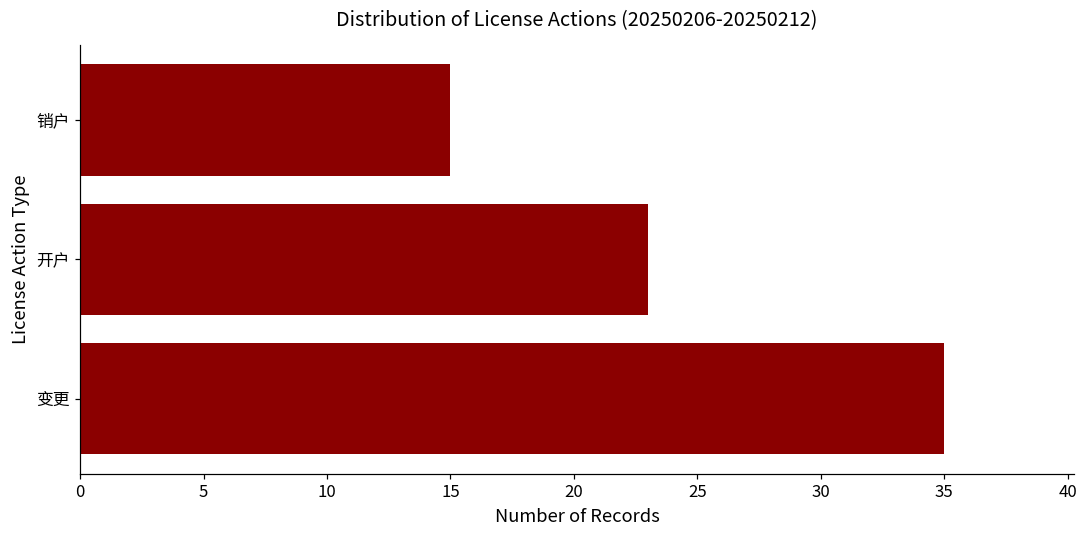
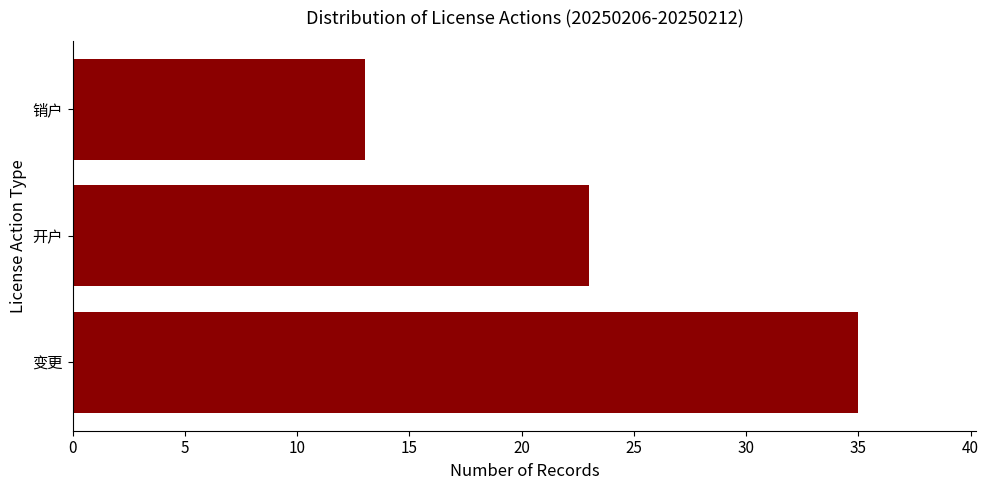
销户: 15 -> 13
